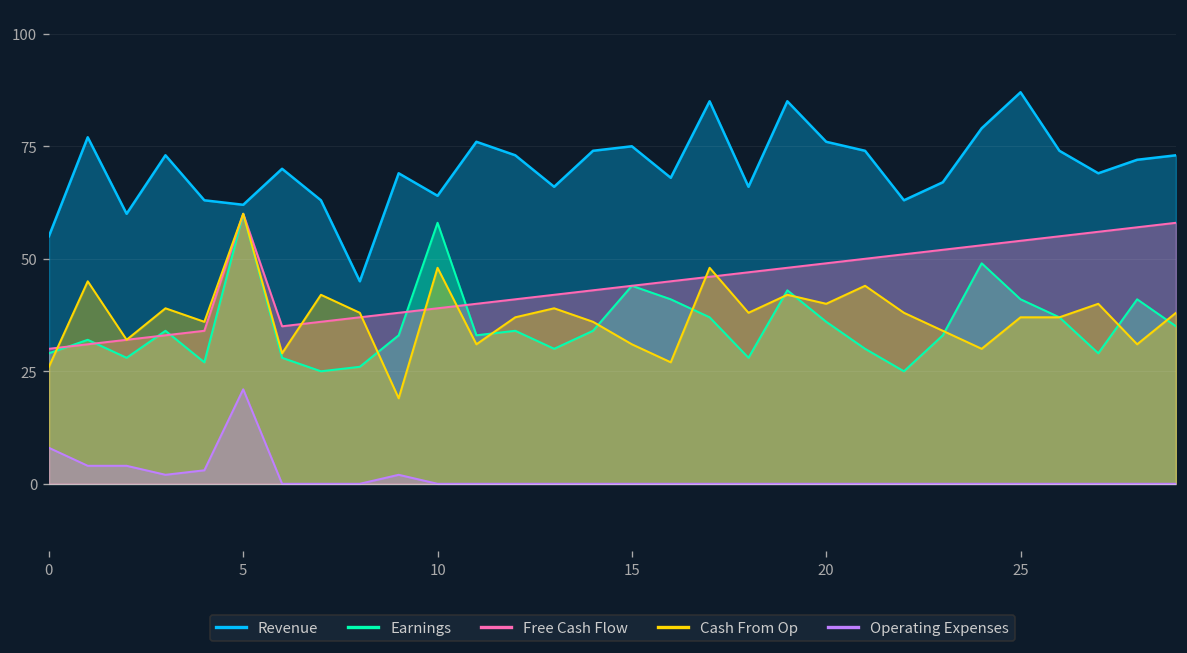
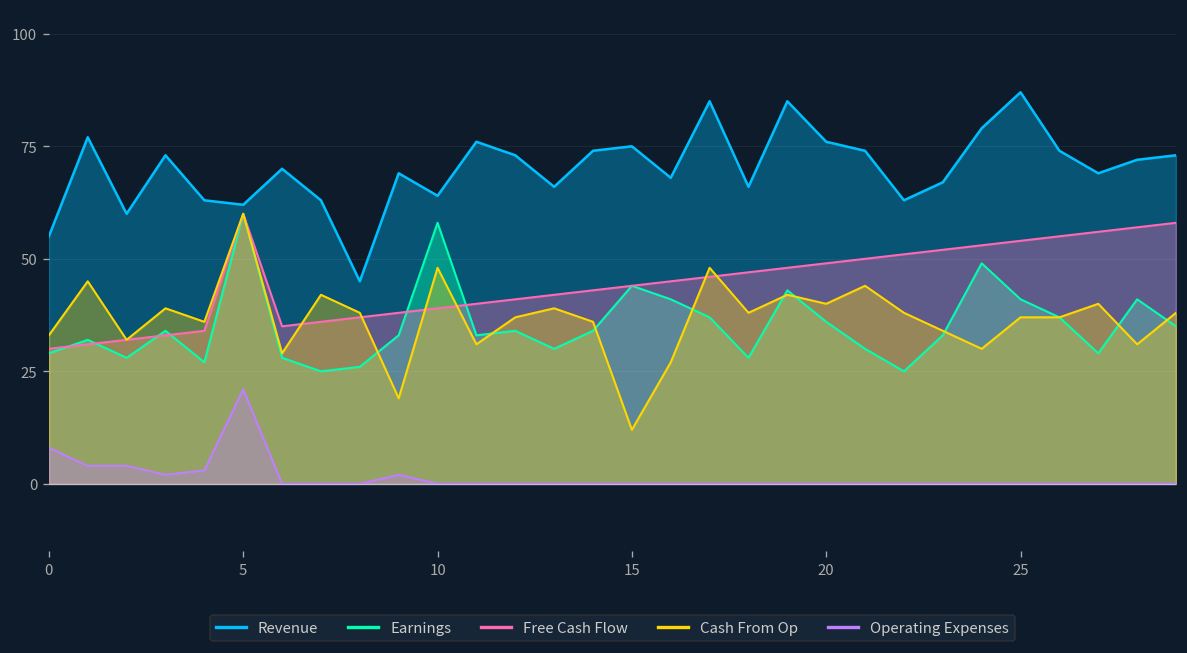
Cash From Op, 0: 26 -> 33
Cash From Op, 15: 31 -> 12
